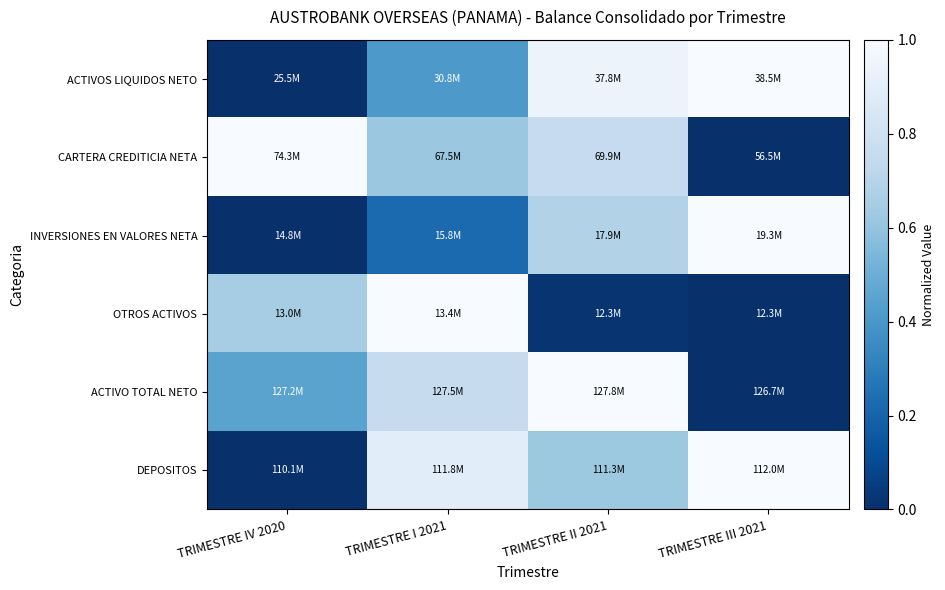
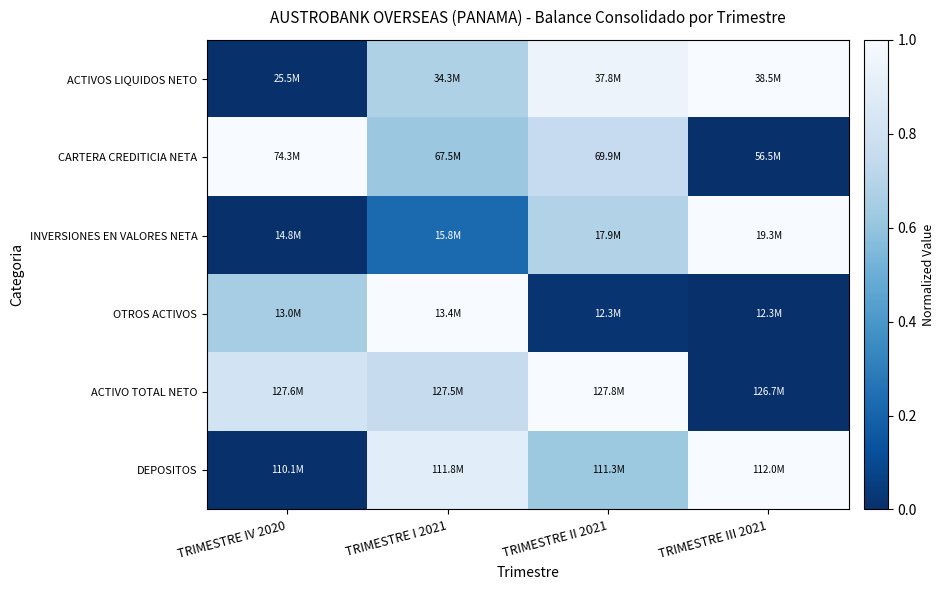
ACTIVOS LIQUIDOS NETO, TRIMESTRE I 2021: 30.8M -> 34.3M
ACTIVO TOTAL NETO, TRIMESTRE IV 2020: 127.2M -> 127.6M
